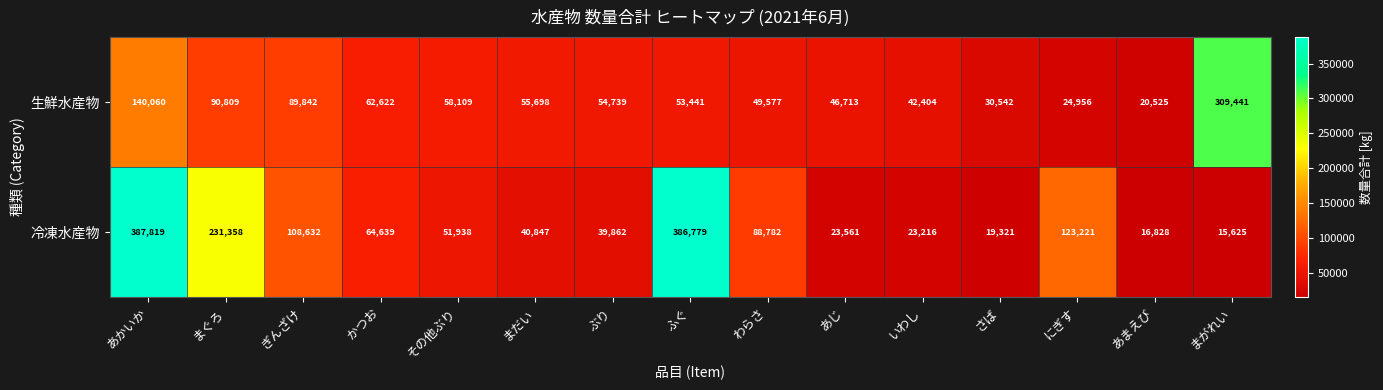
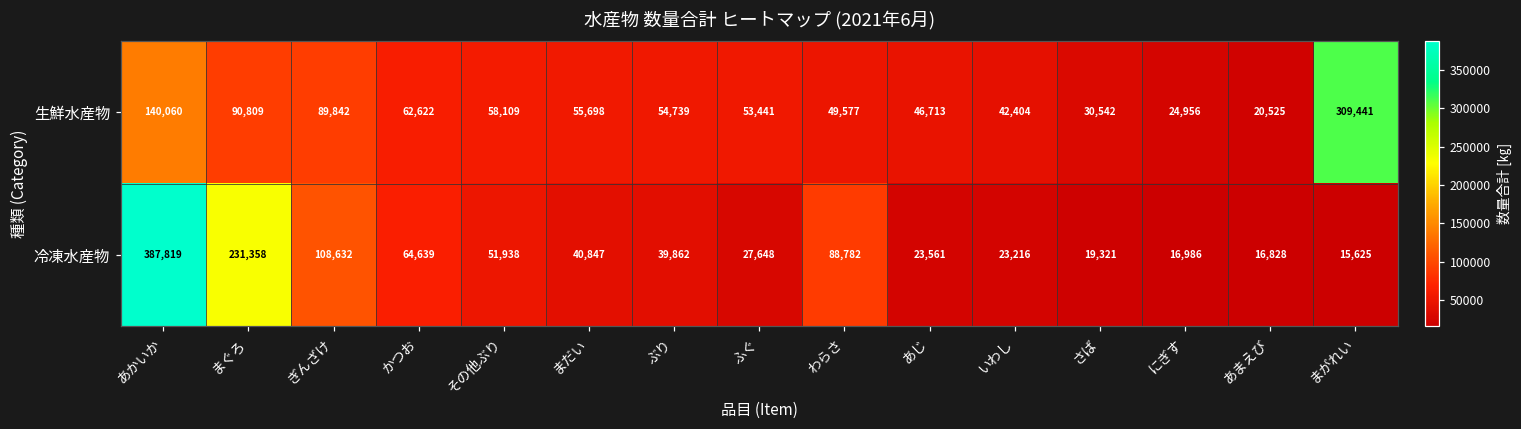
冷凍水産物, ふぐ: 386,779 -> 27,648
冷凍水産物, にぎす: 123,221 -> 16,986
